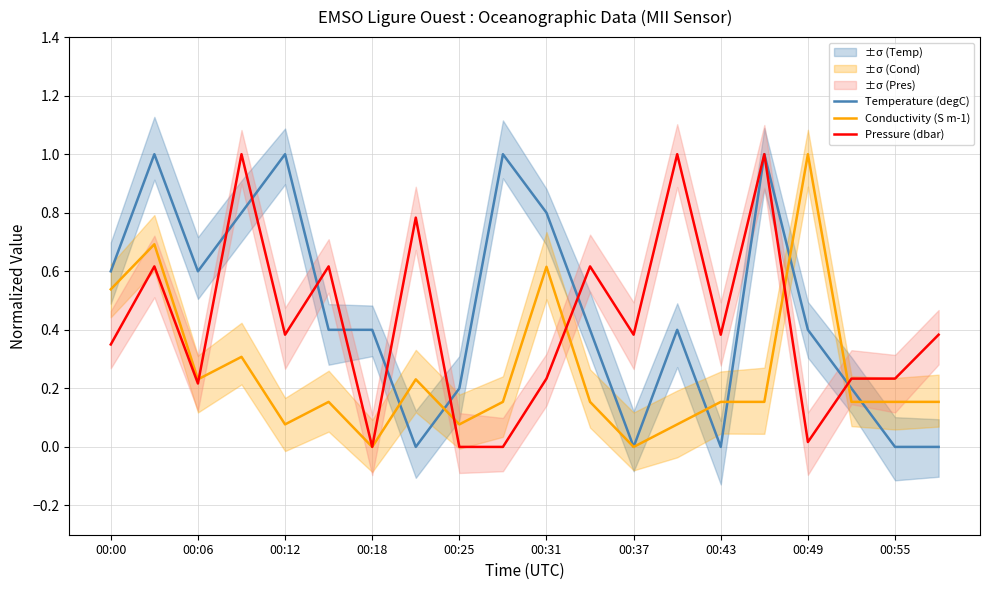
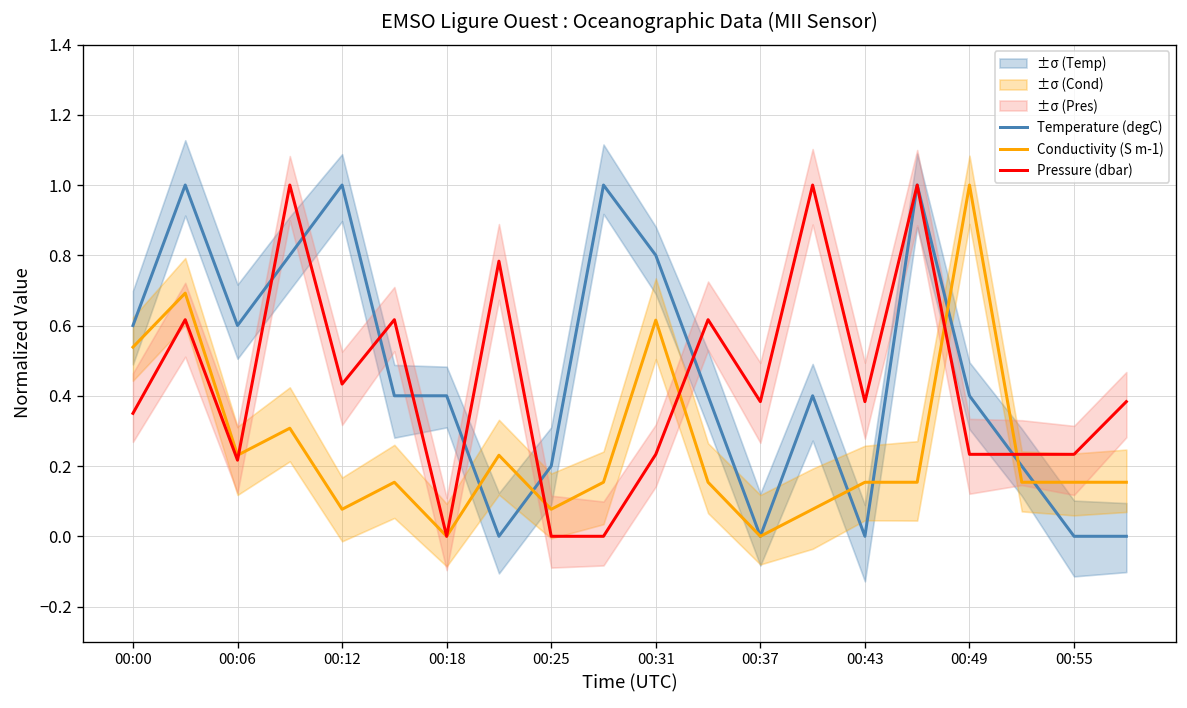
Pressure (dbar), 00:12: 0.38 -> 0.43
Pressure (dbar), 00:49: 0.02 -> 0.23
